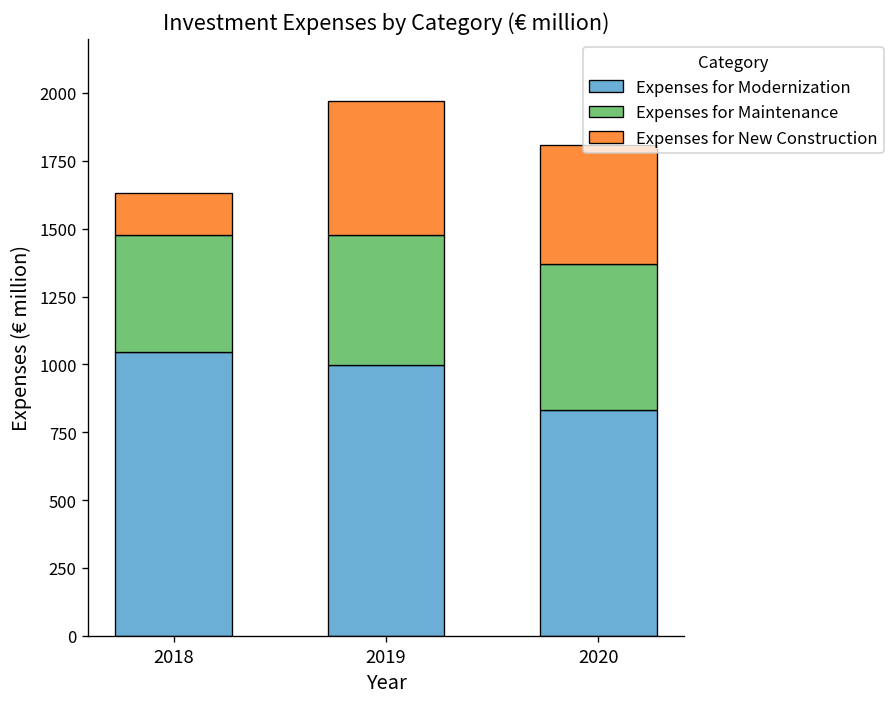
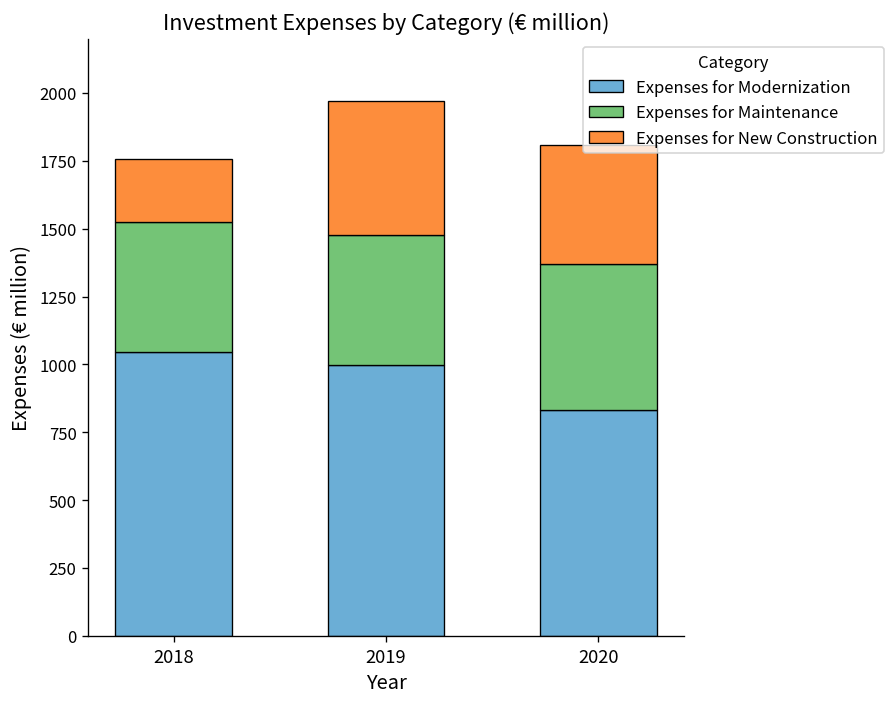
Expenses for Maintenance, 2018: 430 -> 480
Expenses for New Construction, 2018: 160 -> 230
